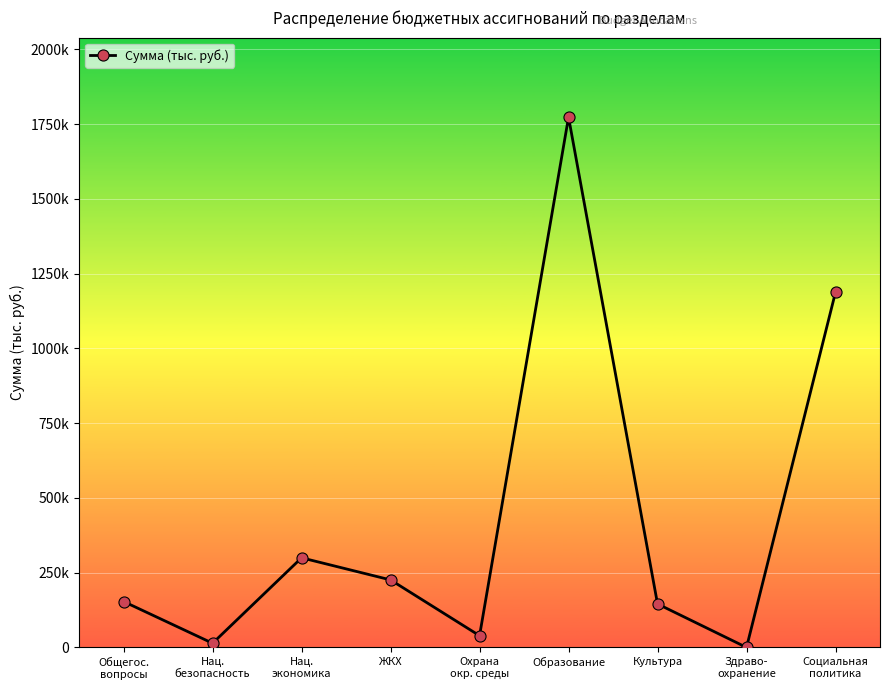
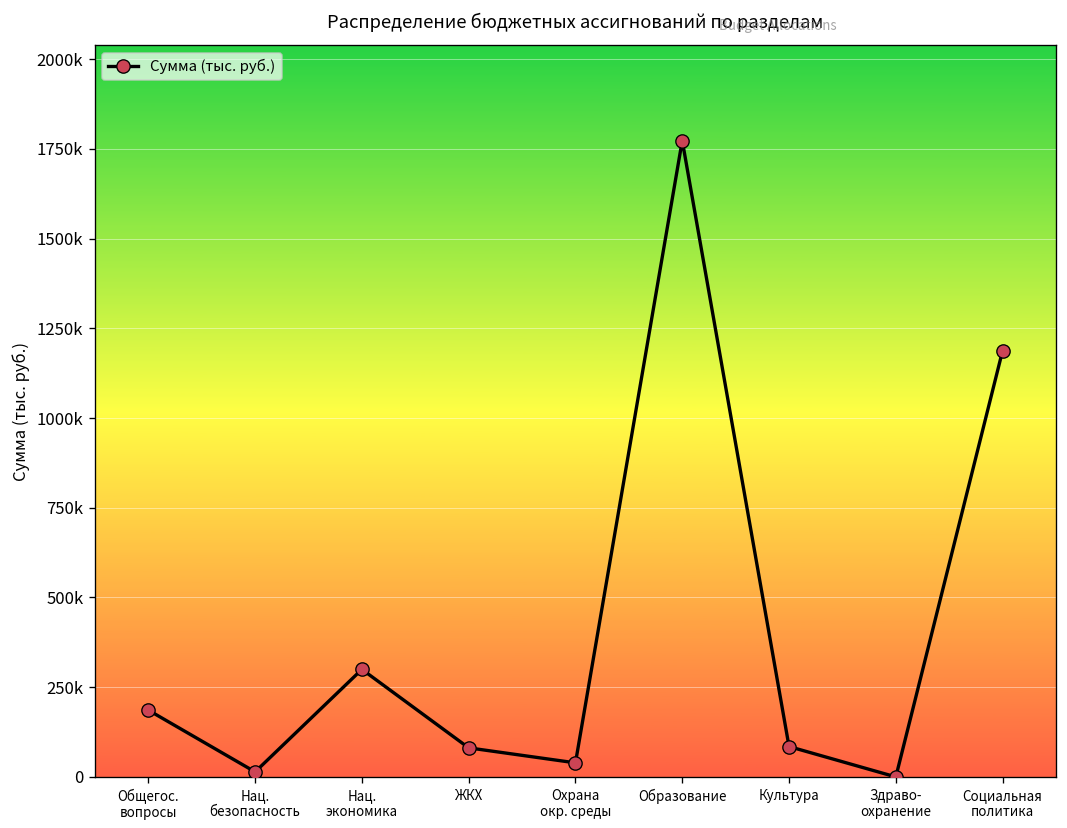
Общегос. вопросы: 150000 -> 190000
ЖКХ: 230000 -> 80000
Культура: 150000 -> 80000
